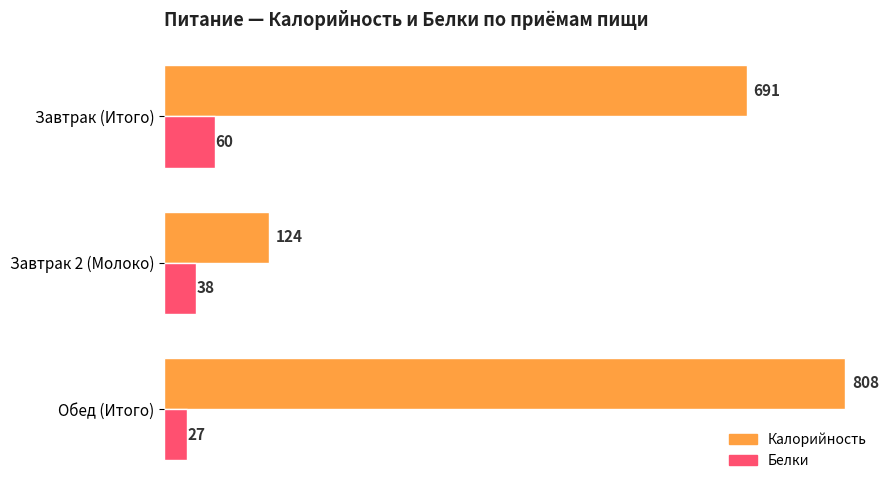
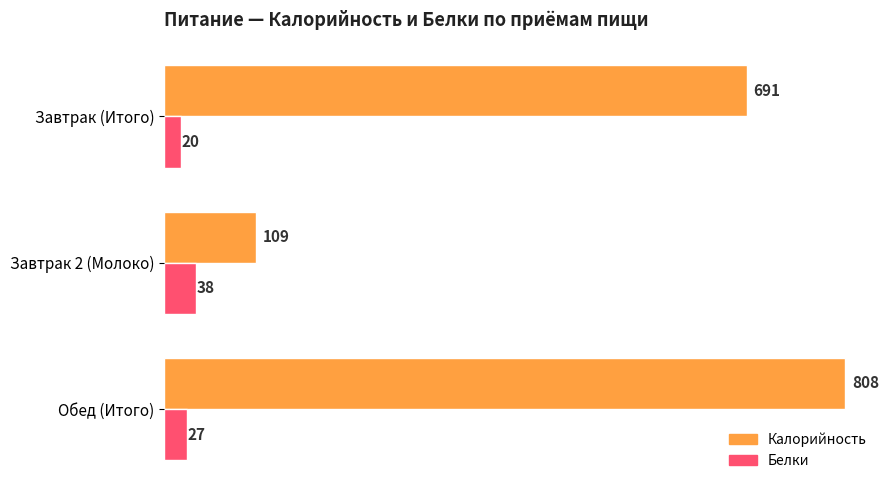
Белки, Завтрак (Итого): 60 -> 20
Калорийность, Завтрак 2 (Молоко): 124 -> 109
